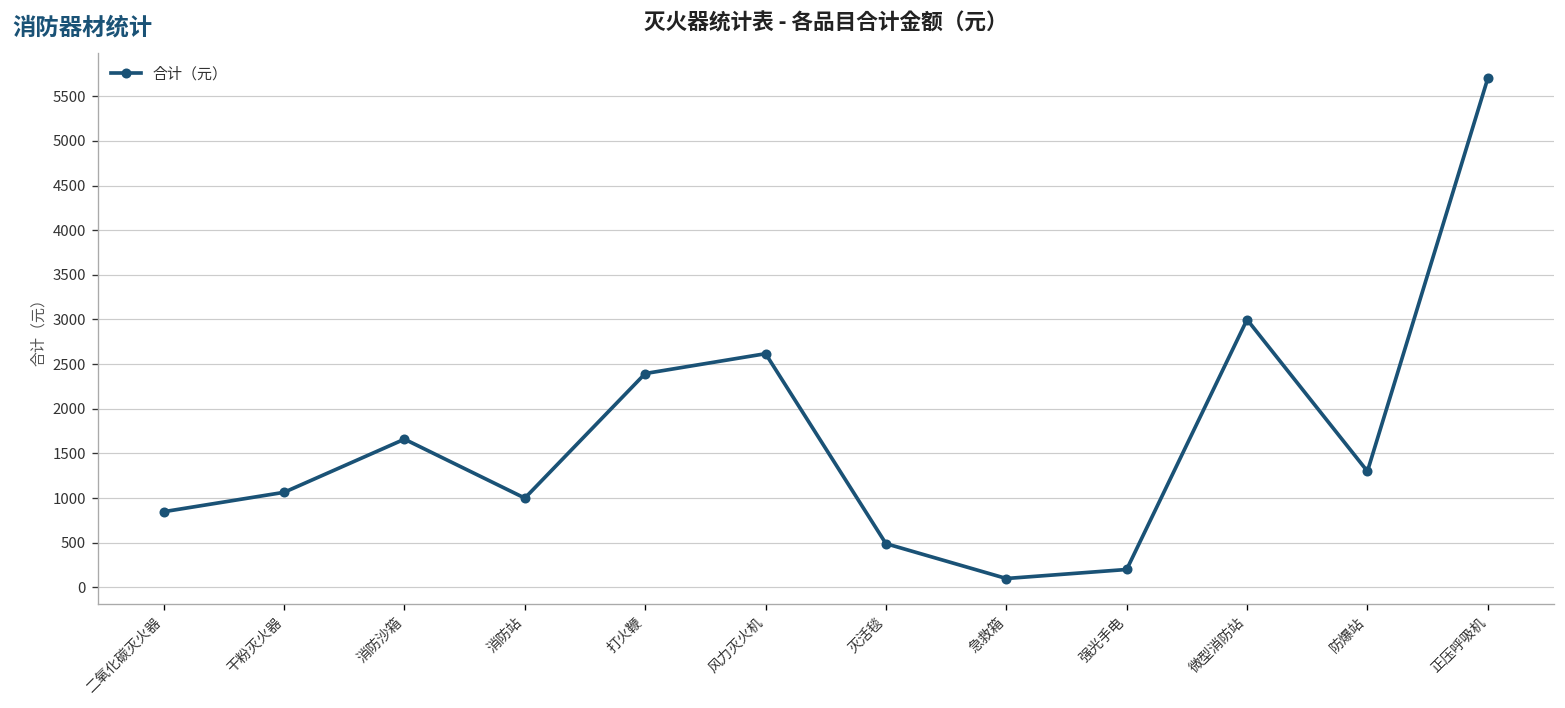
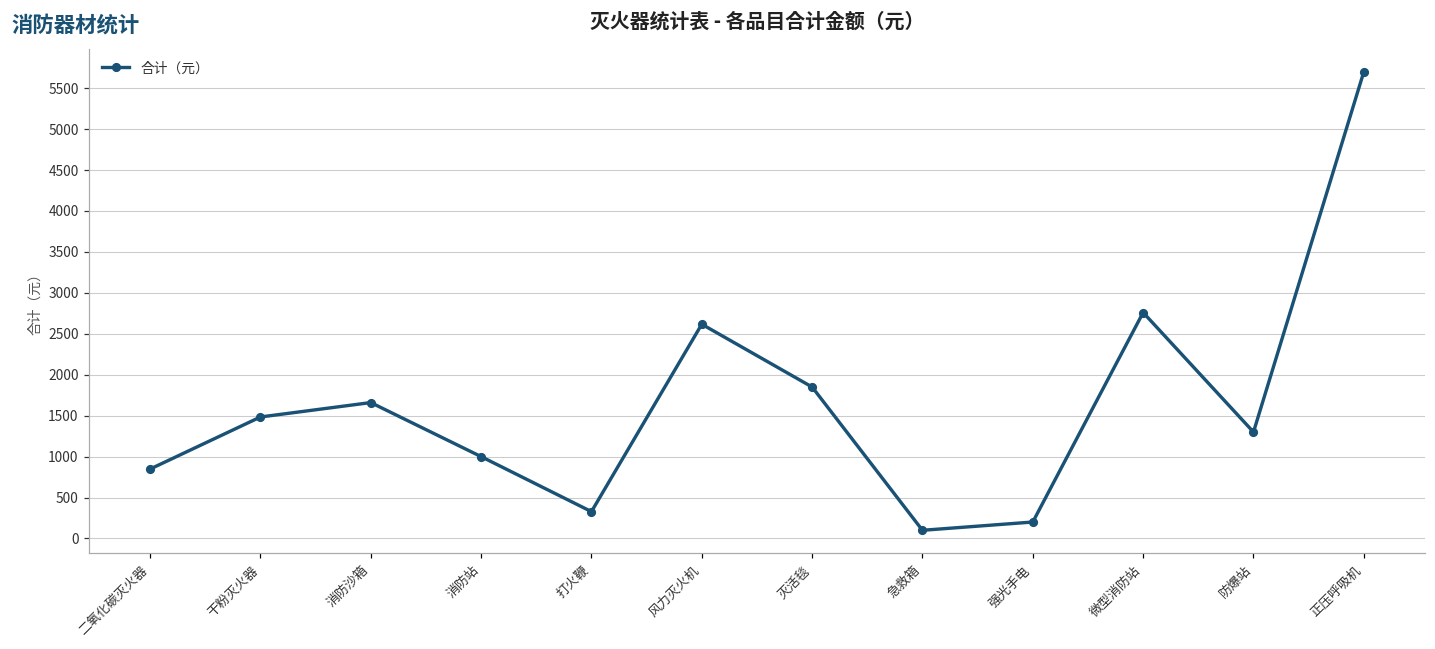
干粉灭火器: 1100 -> 1500
打火鞭: 2400 -> 300
灭活毯: 500 -> 1900
微型消防站: 3000 -> 2800
